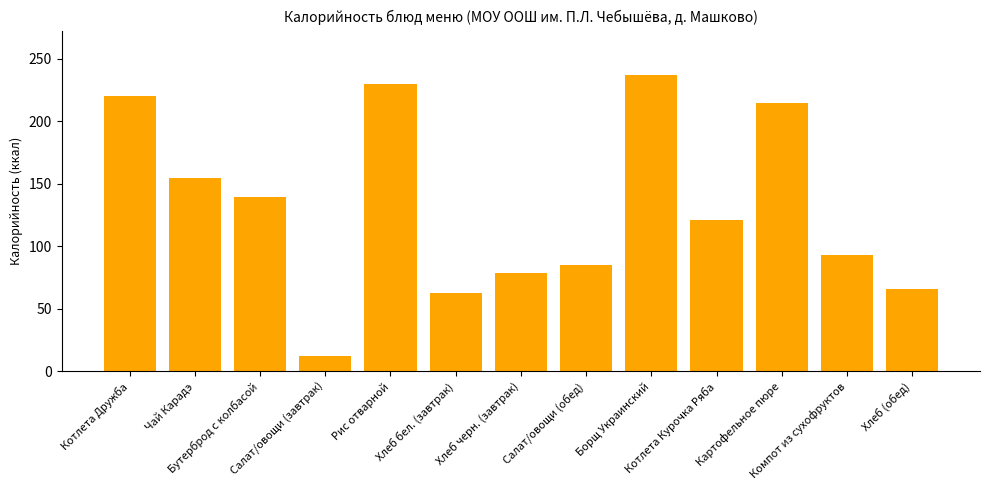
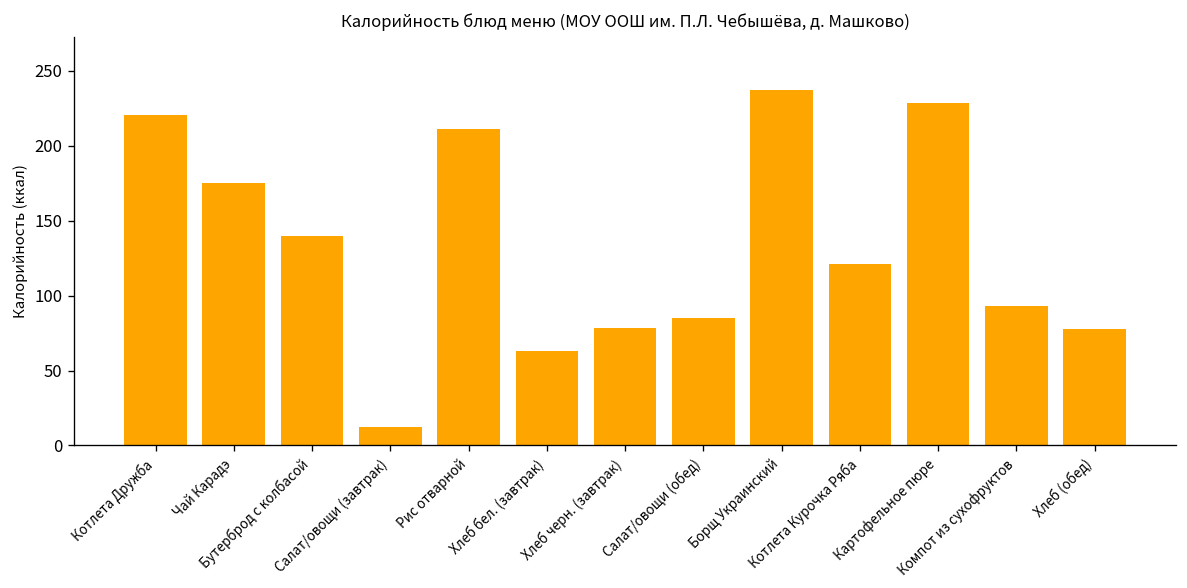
Чай Карадэ: 155 -> 175
Рис отварной: 230 -> 211
Картофельное пюре: 215 -> 229
Хлеб (обед): 66 -> 78
